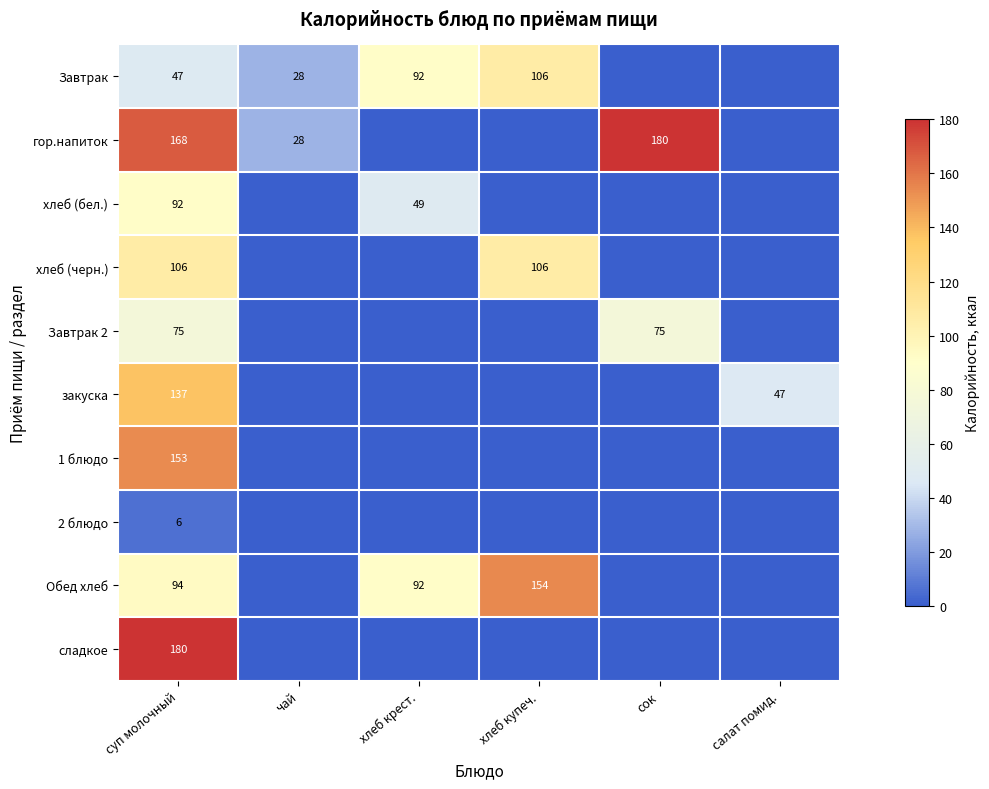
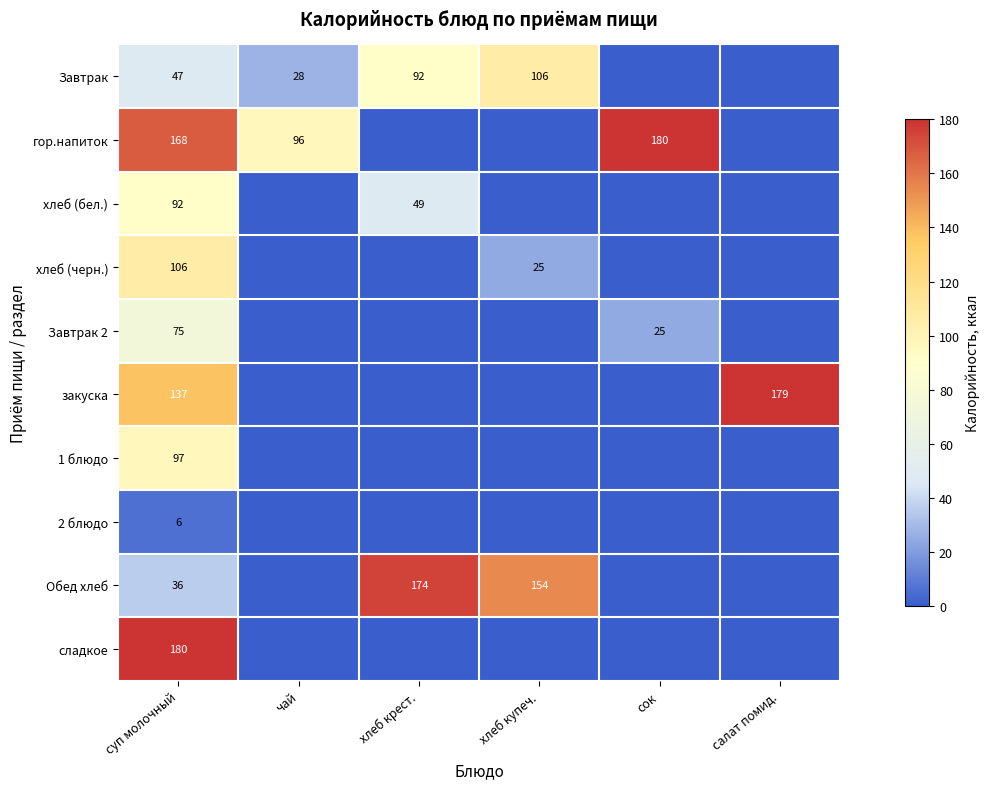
гор.напиток, чай: 28 -> 96
хлеб (черн.), хлеб купеч.: 106 -> 25
Завтрак 2, сок: 75 -> 25
закуска, салат помид.: 47 -> 179
1 блюдо, суп молочный: 153 -> 97
Обед хлеб, суп молочный: 94 -> 36
Обед хлеб, хлеб крест.: 92 -> 174
